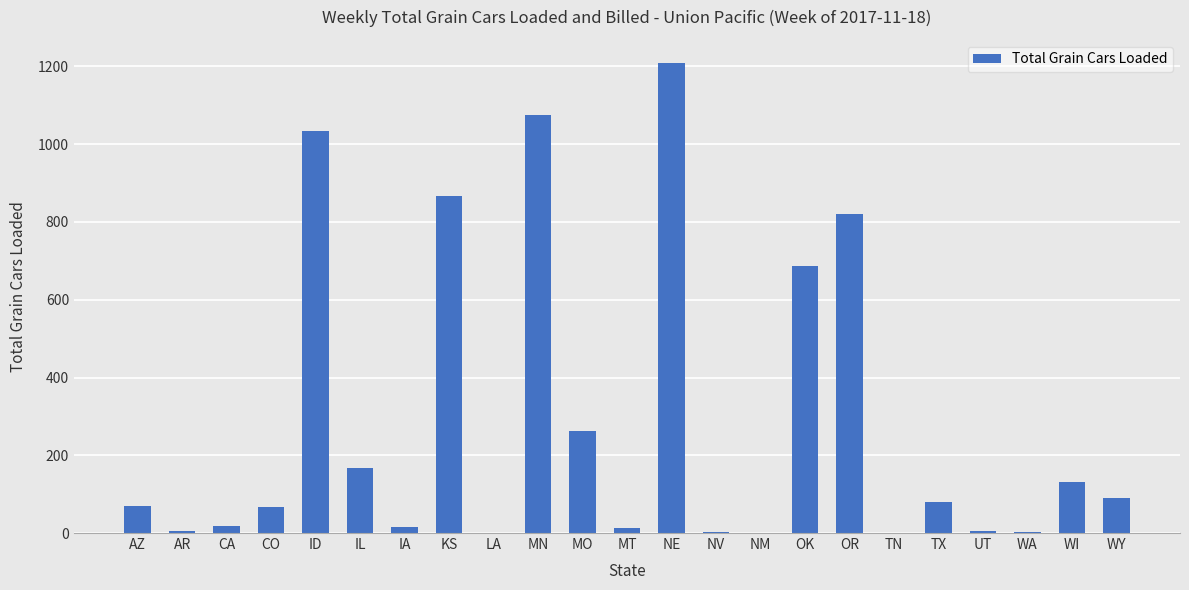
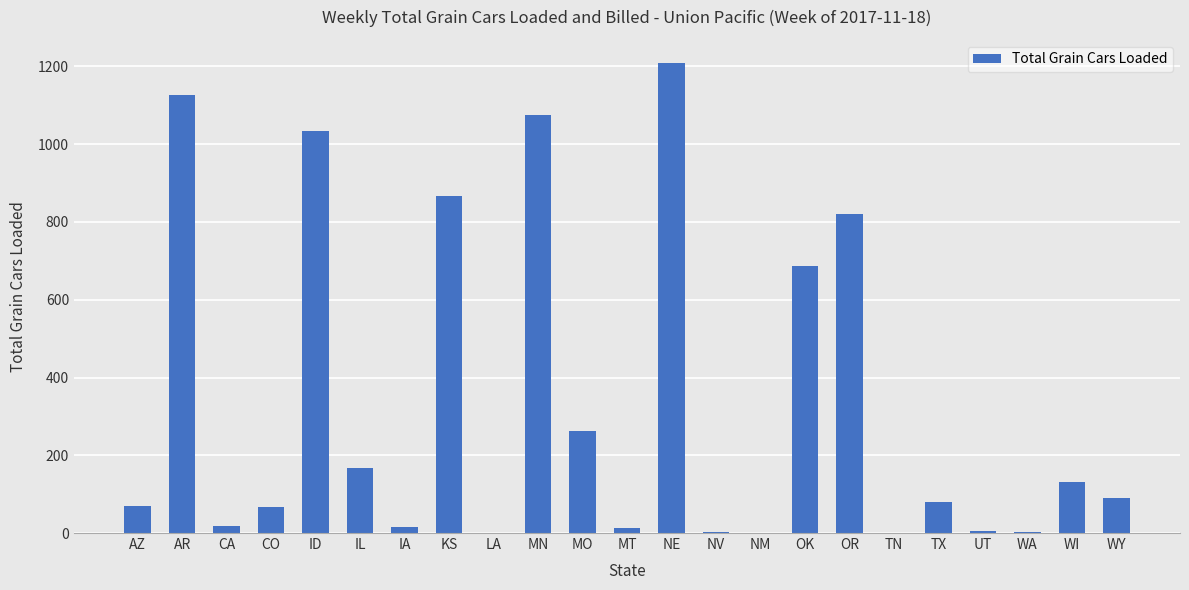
AR: 0 -> 1130
